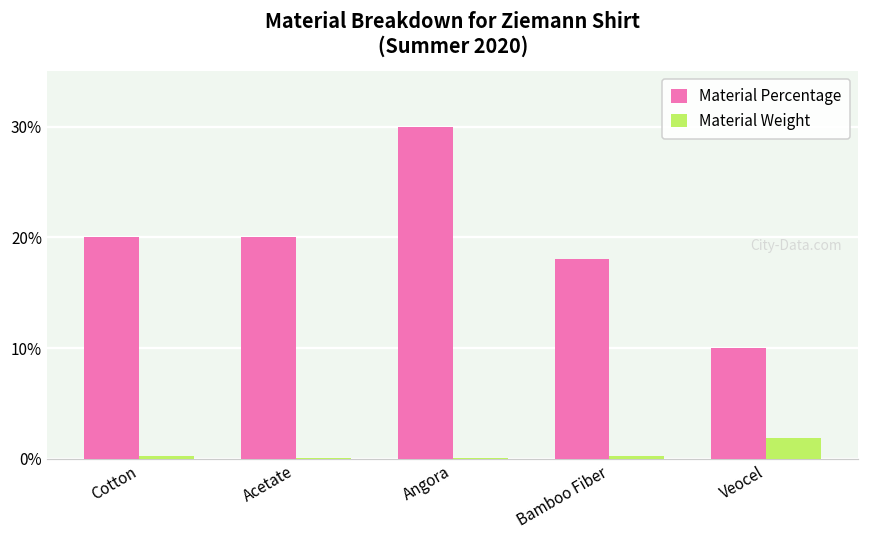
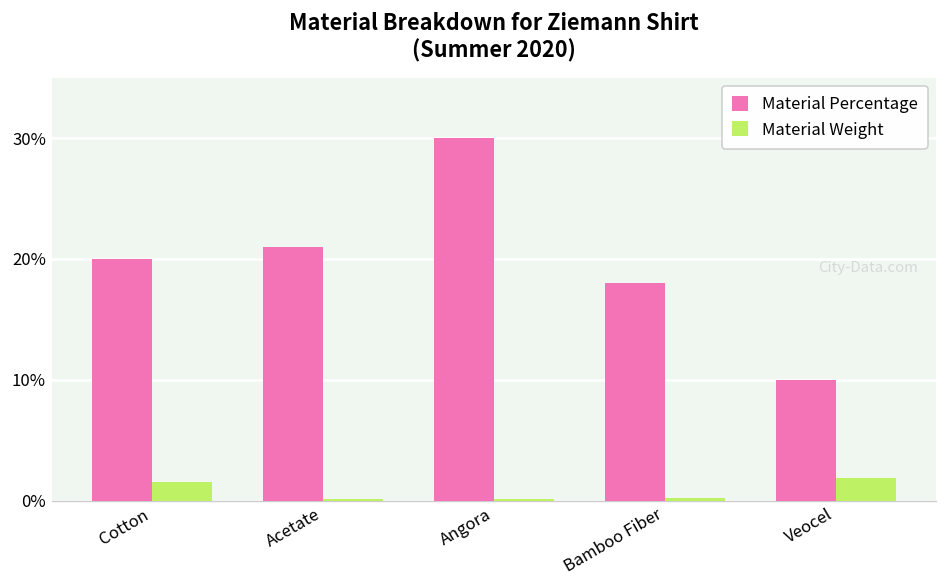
Material Weight, Cotton: 0.3% -> 1.5%
Material Percentage, Acetate: 20% -> 21%
